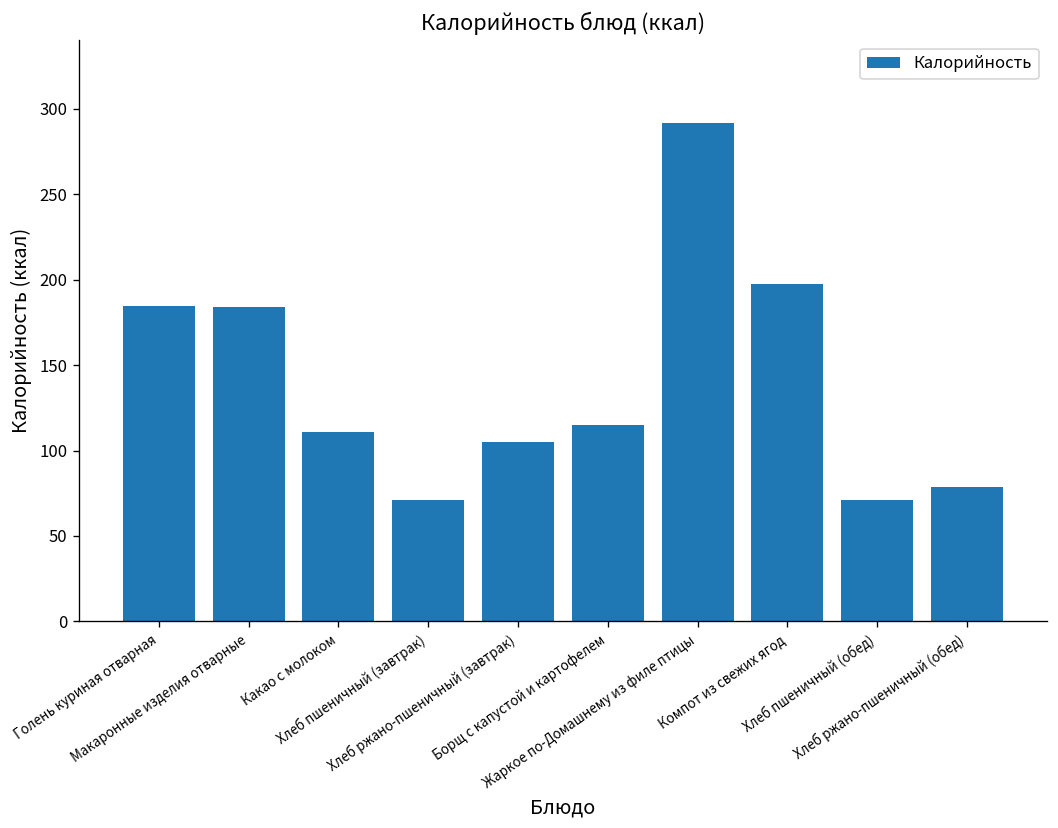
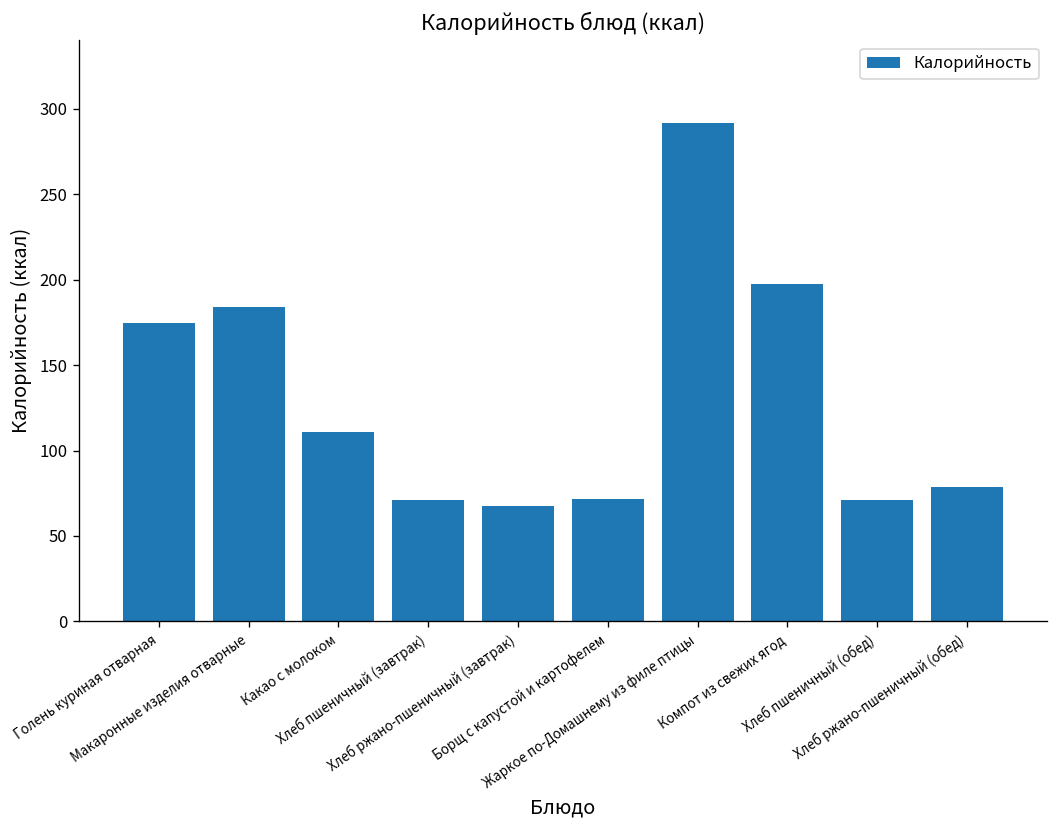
Голень куриная отварная: 185 -> 174
Хлеб ржано-пшеничный (завтрак): 105 -> 67
Борщ с капустой и картофелем: 115 -> 72
